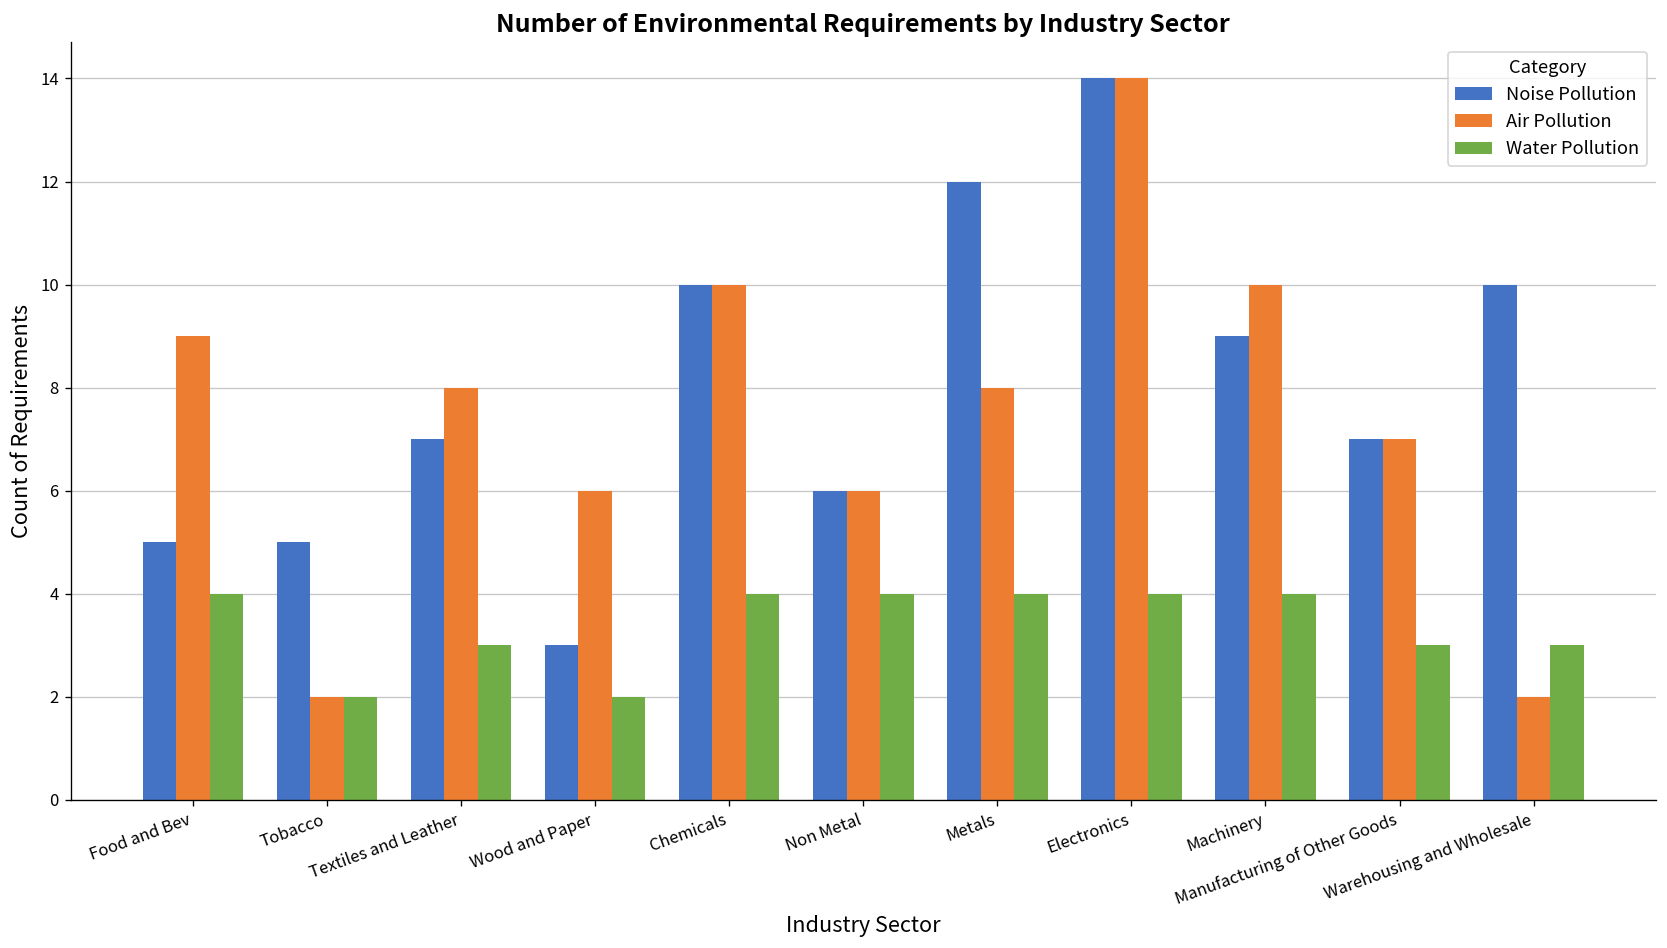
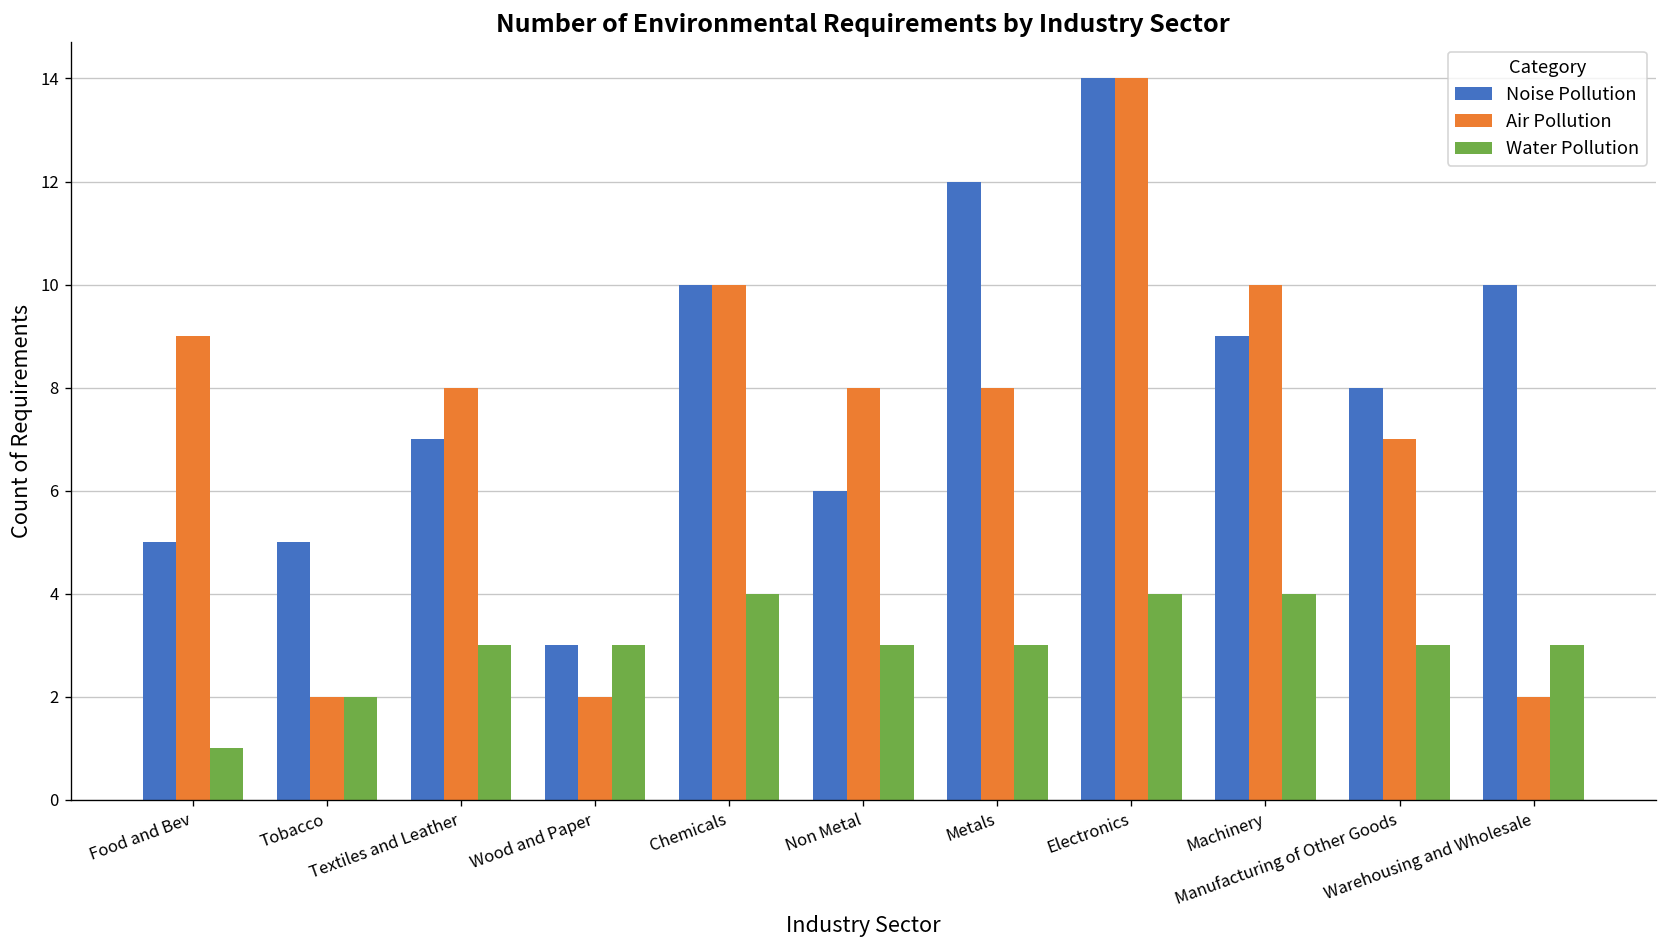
Water Pollution, Food and Bev: 4 -> 1
Air Pollution, Wood and Paper: 6 -> 2
Water Pollution, Wood and Paper: 2 -> 3
Air Pollution, Non Metal: 6 -> 8
Water Pollution, Non Metal: 4 -> 3
Water Pollution, Metals: 4 -> 3
Noise Pollution, Manufacturing of Other Goods: 7 -> 8
